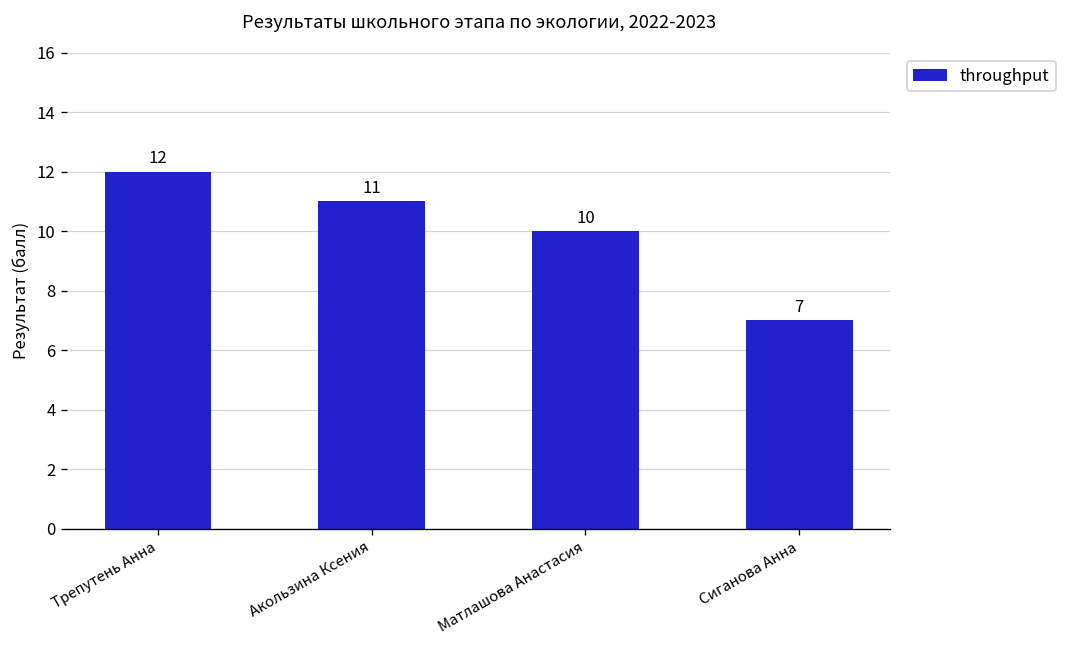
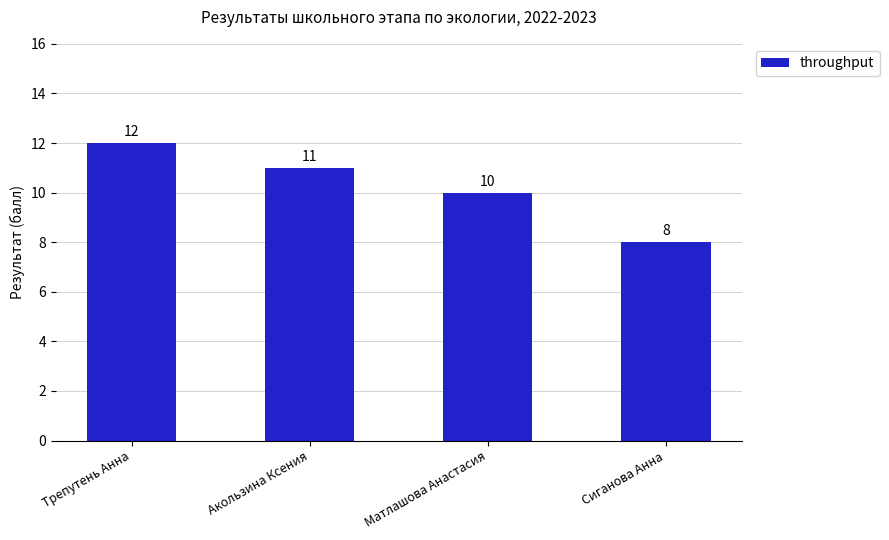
Сиганова Анна: 7 -> 8
